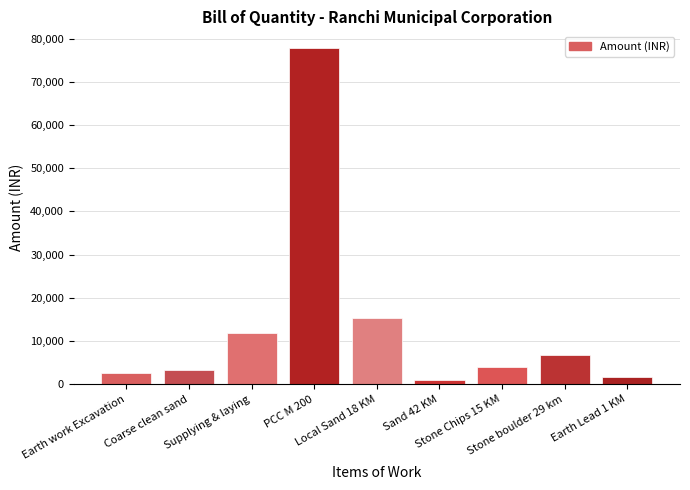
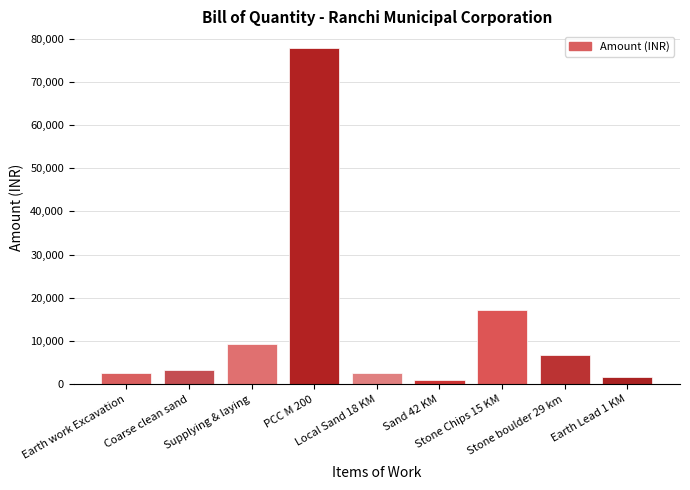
Supplying & laying: 12,000 -> 9,000
Local Sand 18 KM: 15,000 -> 3,000
Stone Chips 15 KM: 4,000 -> 17,000
